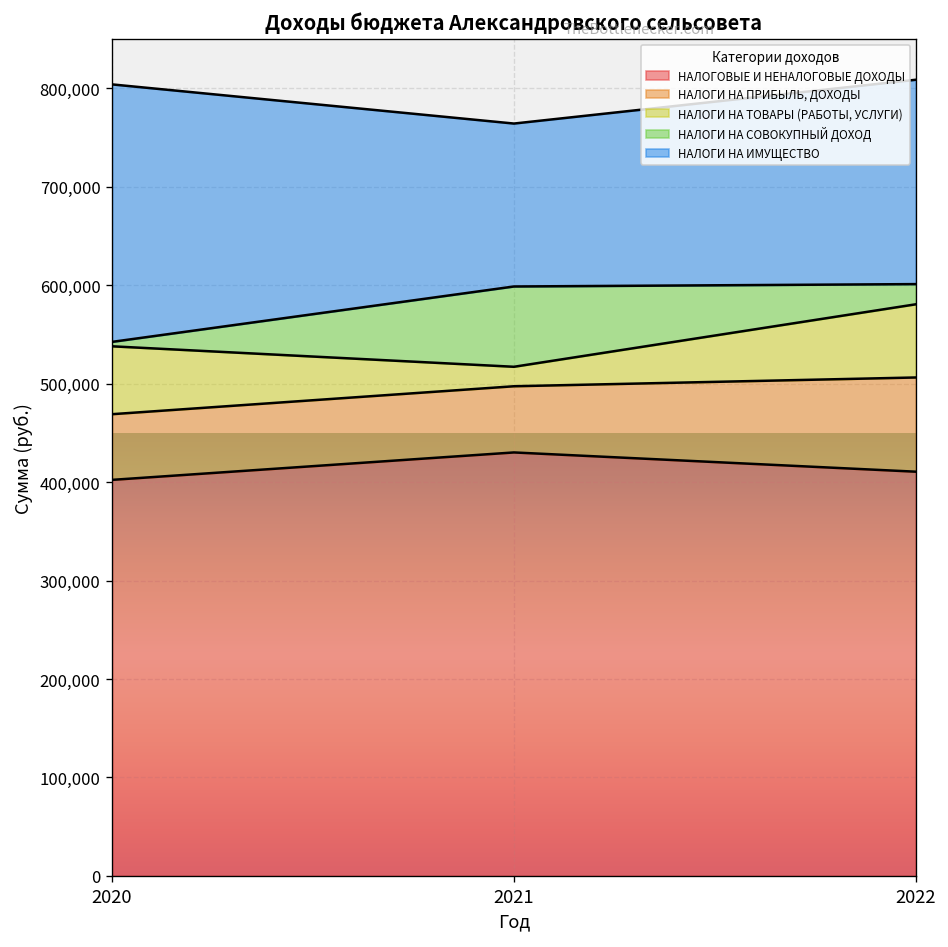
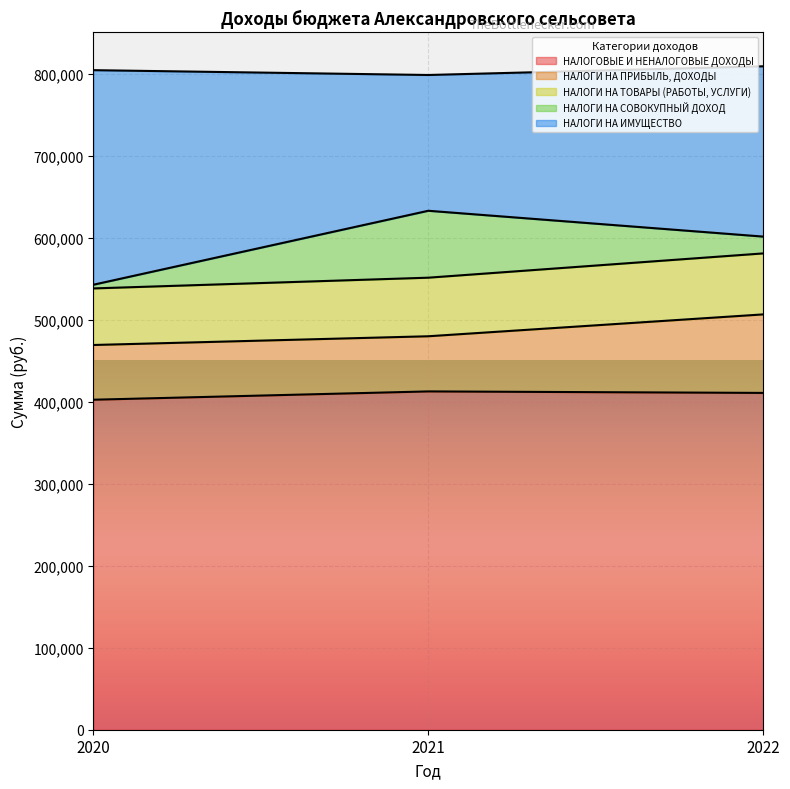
НАЛОГОВЫЕ И НЕНАЛОГОВЫЕ ДОХОДЫ, 2021: 430,000 -> 410,000
НАЛОГИ НА ТОВАРЫ (РАБОТЫ, УСЛУГИ), 2021: 20,000 -> 70,000
